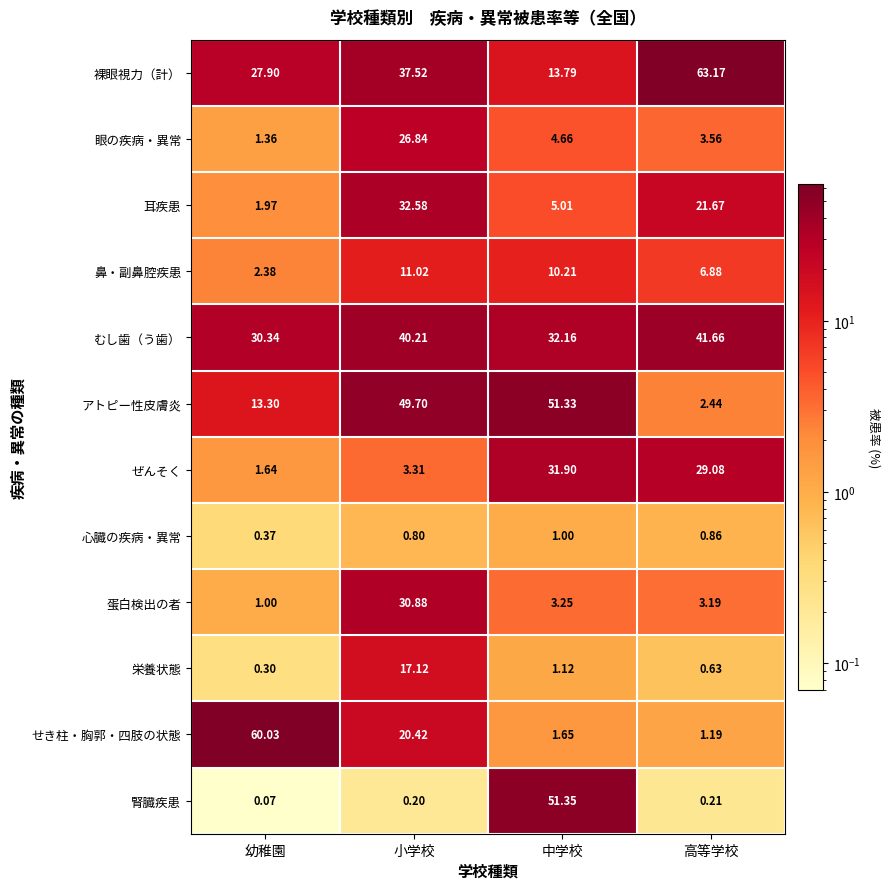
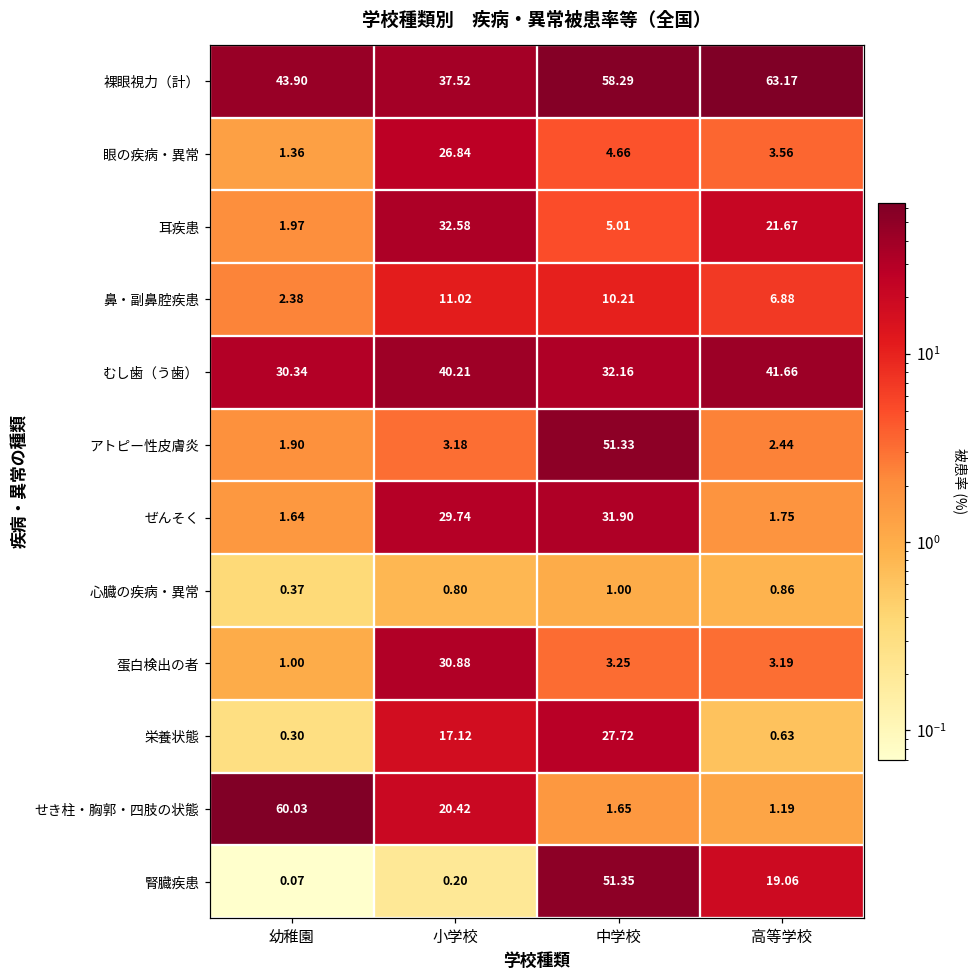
裸眼視力（計）, 幼稚園: 27.90 -> 43.90
裸眼視力（計）, 中学校: 13.79 -> 58.29
アトピー性皮膚炎, 幼稚園: 13.30 -> 1.90
アトピー性皮膚炎, 小学校: 49.70 -> 3.18
ぜんそく, 小学校: 3.31 -> 29.74
ぜんそく, 高等学校: 29.08 -> 1.75
栄養状態, 中学校: 1.12 -> 27.72
腎臓疾患, 高等学校: 0.21 -> 19.06
